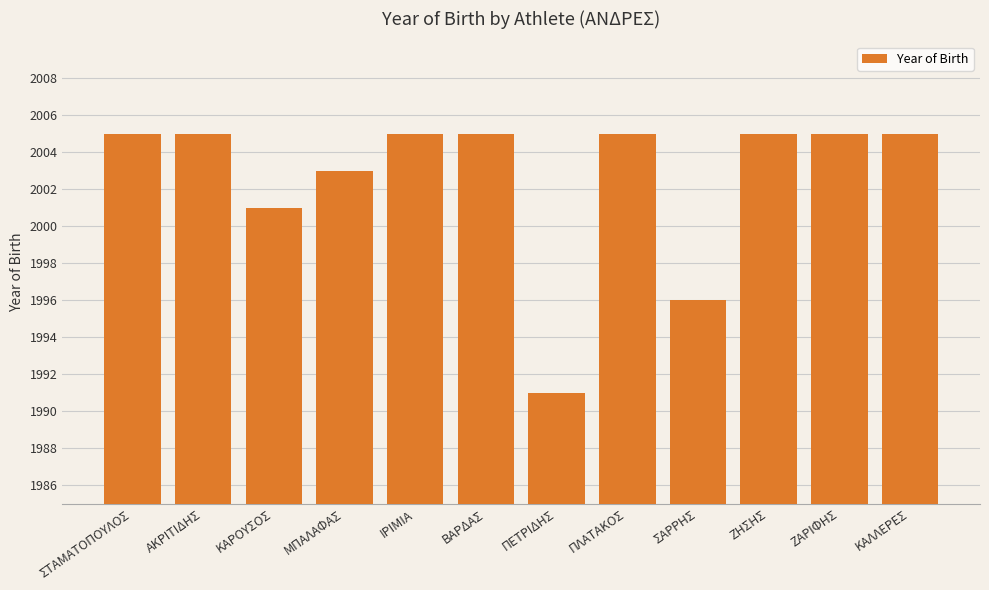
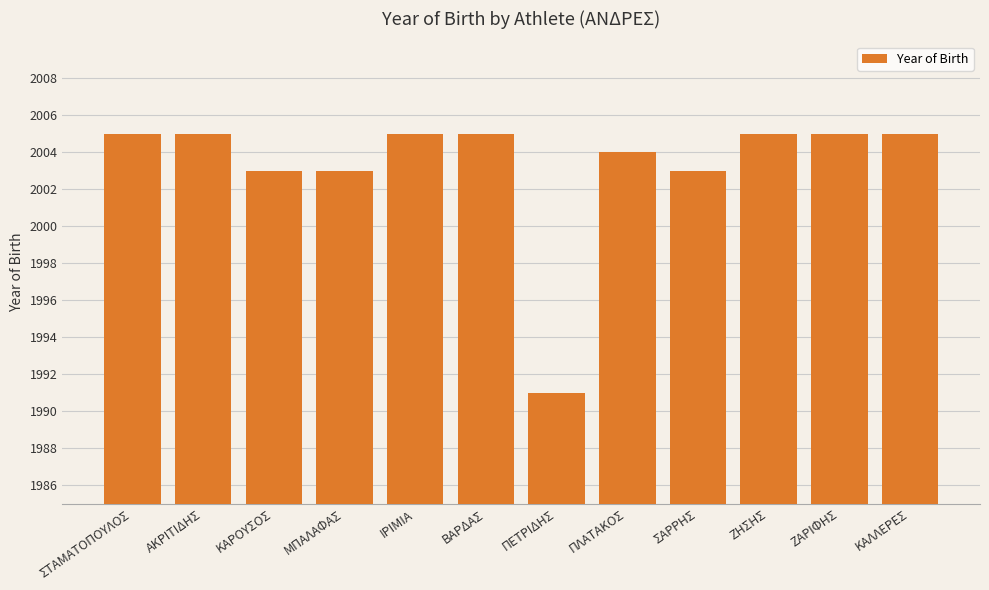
ΚΑΡΟΥΣΟΣ: 2001 -> 2003
ΠΛΑΤΑΚΟΣ: 2005 -> 2004
ΣΑΡΡΗΣ: 1996 -> 2003
